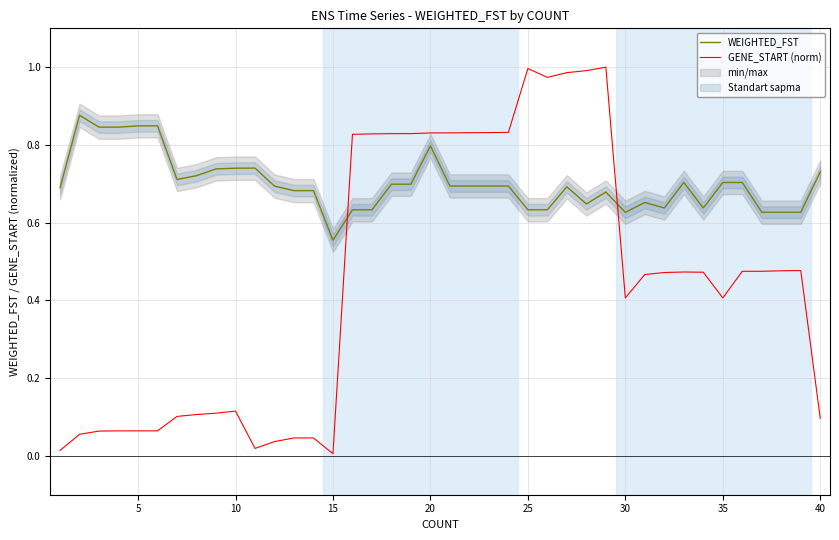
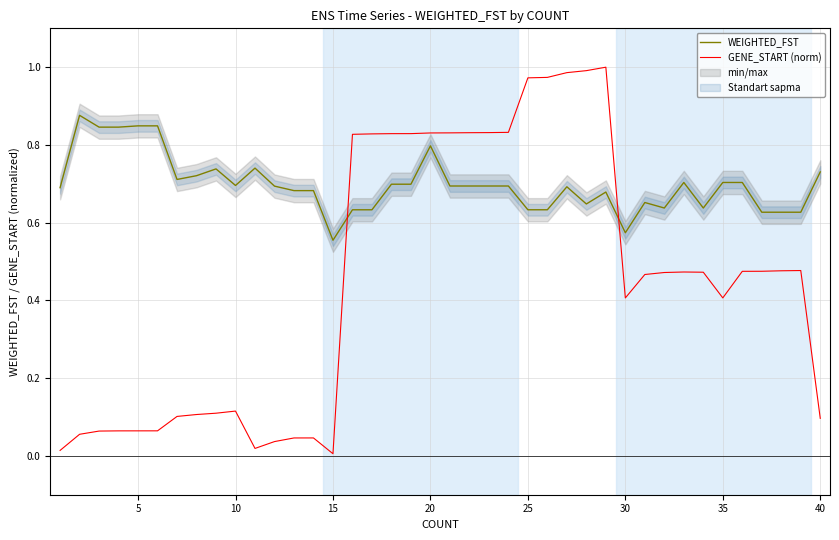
WEIGHTED_FST, 10: 0.74 -> 0.70
GENE_START (norm), 25: 1.00 -> 0.97
WEIGHTED_FST, 30: 0.63 -> 0.57
